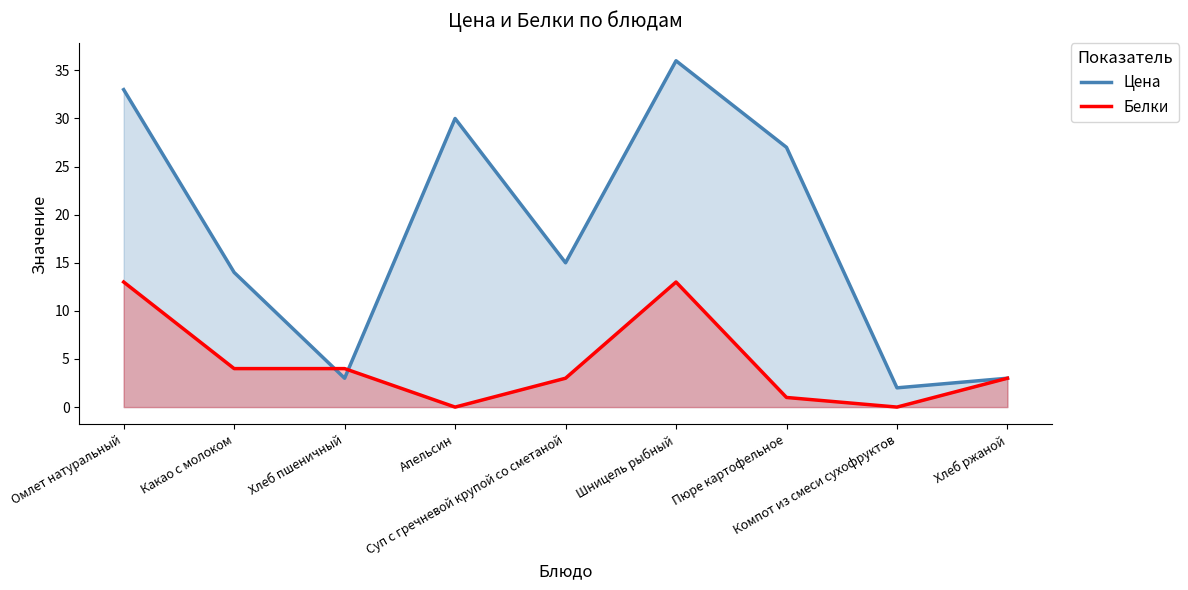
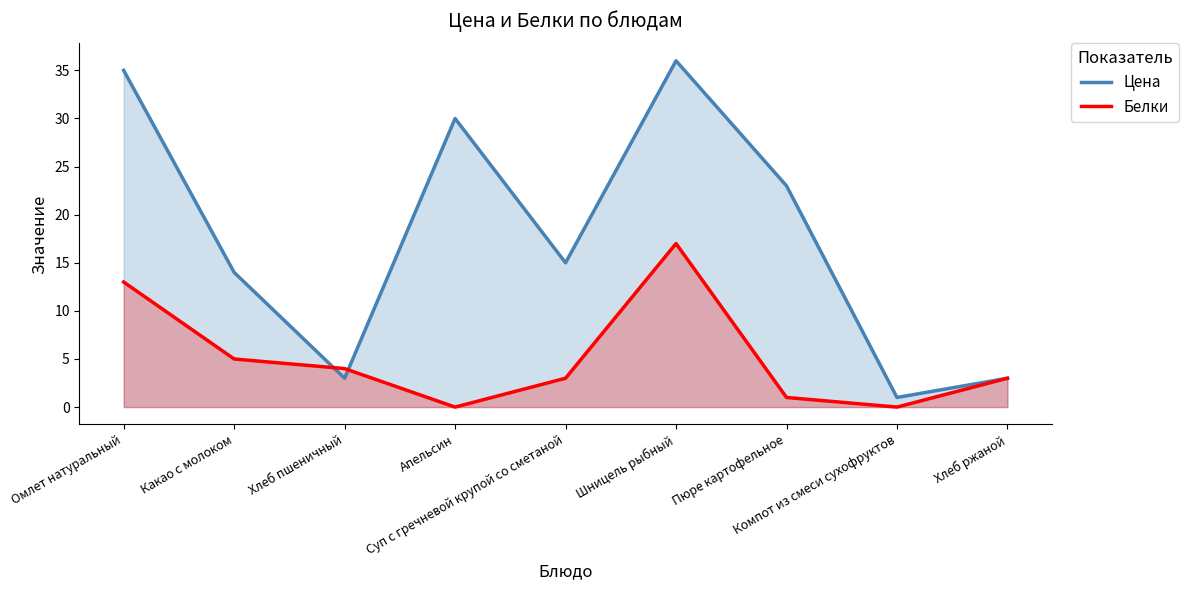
Цена, Омлет натуральный: 33 -> 35
Белки, Какао с молоком: 4 -> 5
Белки, Шницель рыбный: 13 -> 17
Цена, Пюре картофельное: 27 -> 23
Цена, Компот из смеси сухофруктов: 2 -> 1
